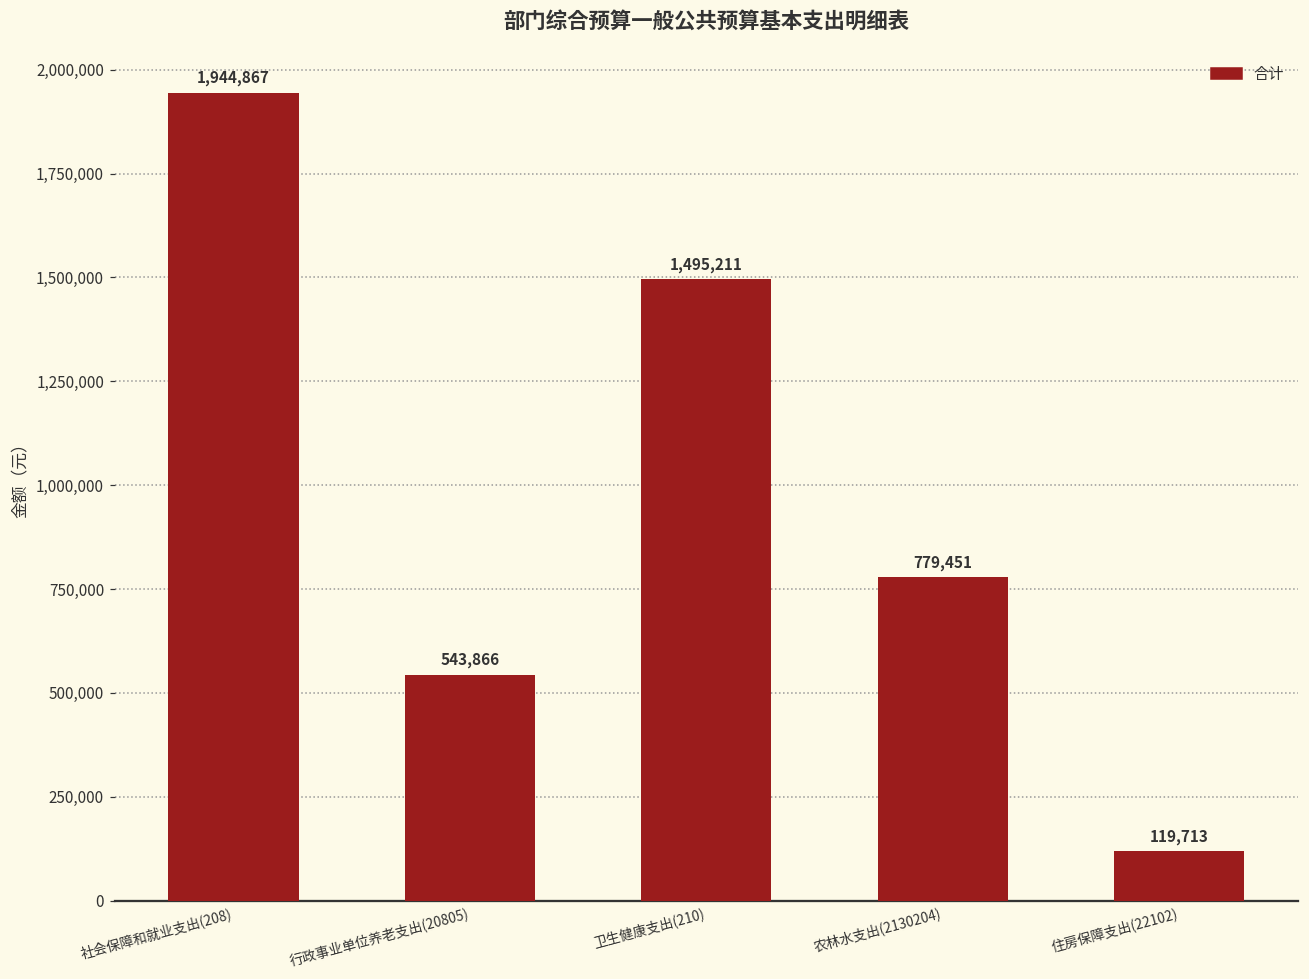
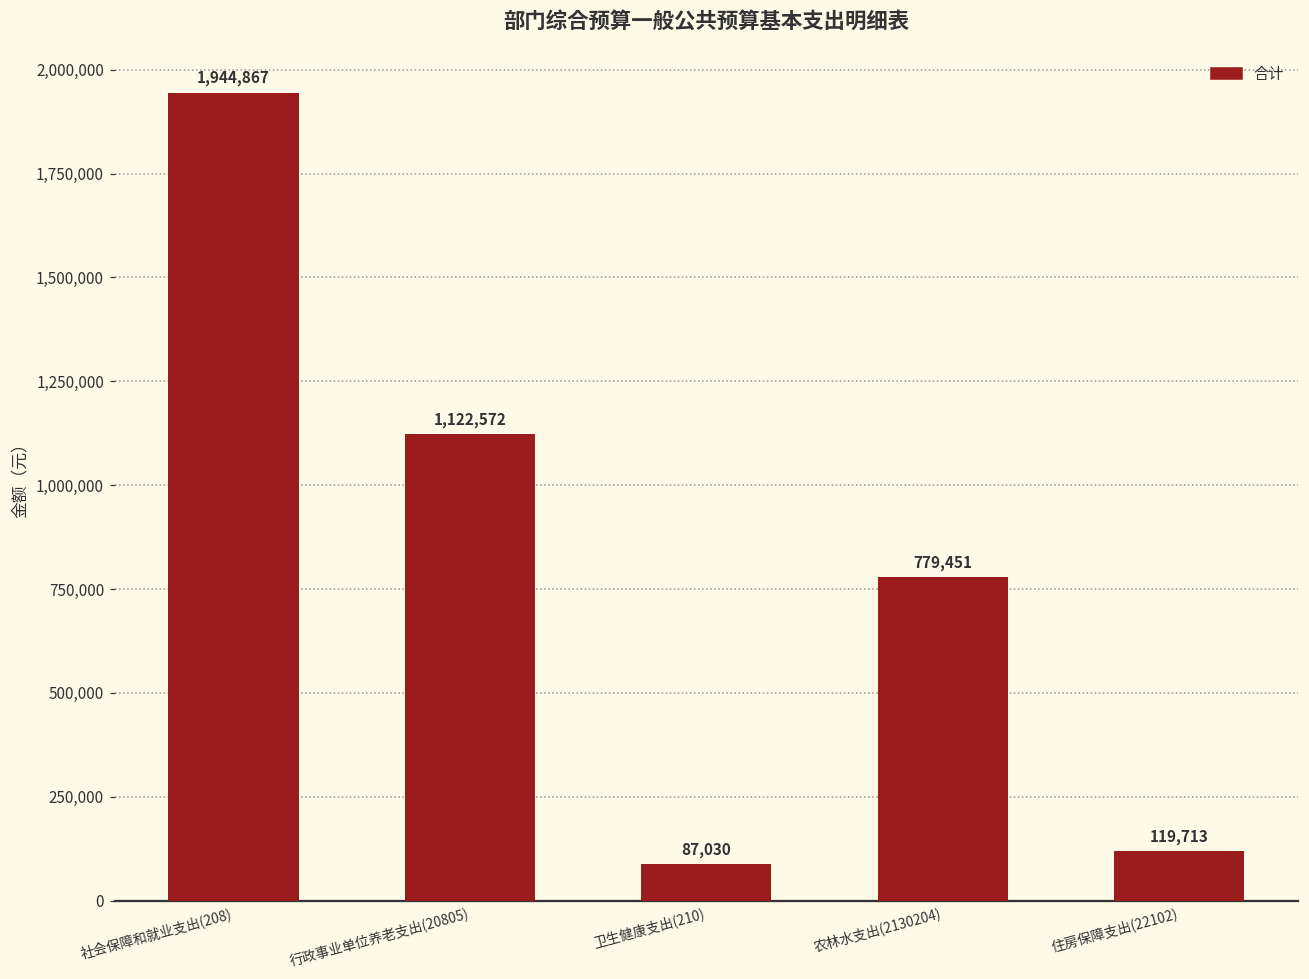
行政事业单位养老支出(20805): 543,866 -> 1,122,572
卫生健康支出(210): 1,495,211 -> 87,030
